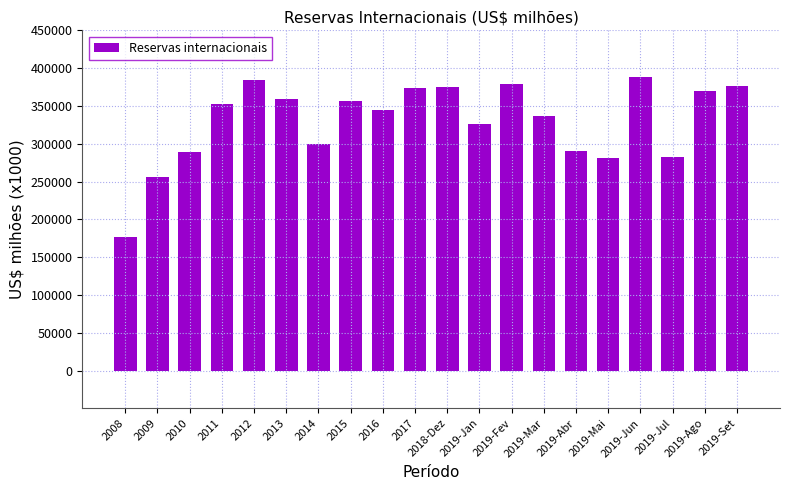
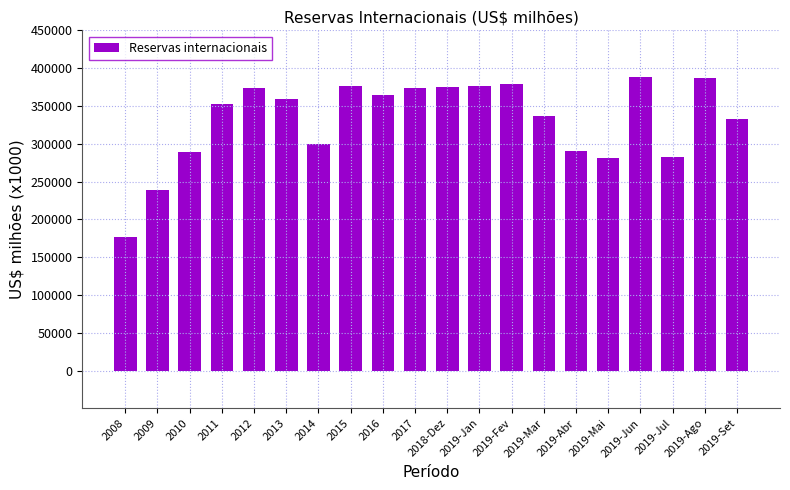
2009: 260000 -> 240000
2012: 380000 -> 370000
2015: 360000 -> 380000
2016: 340000 -> 370000
2019-Jan: 330000 -> 380000
2019-Ago: 370000 -> 390000
2019-Set: 380000 -> 330000
